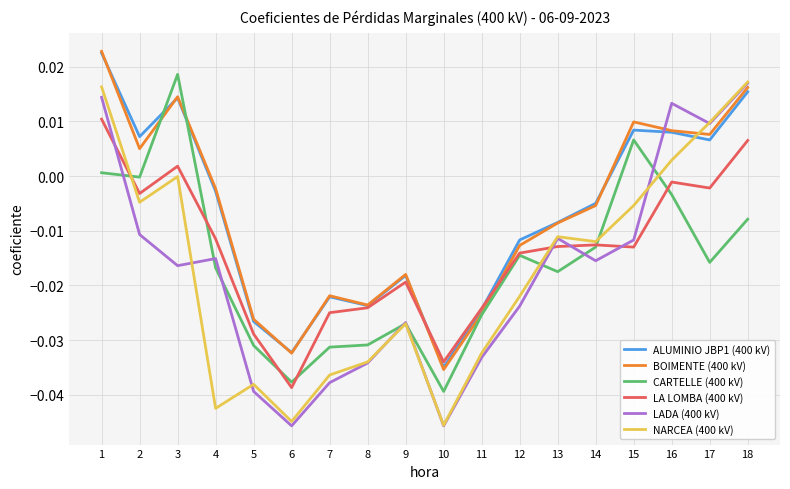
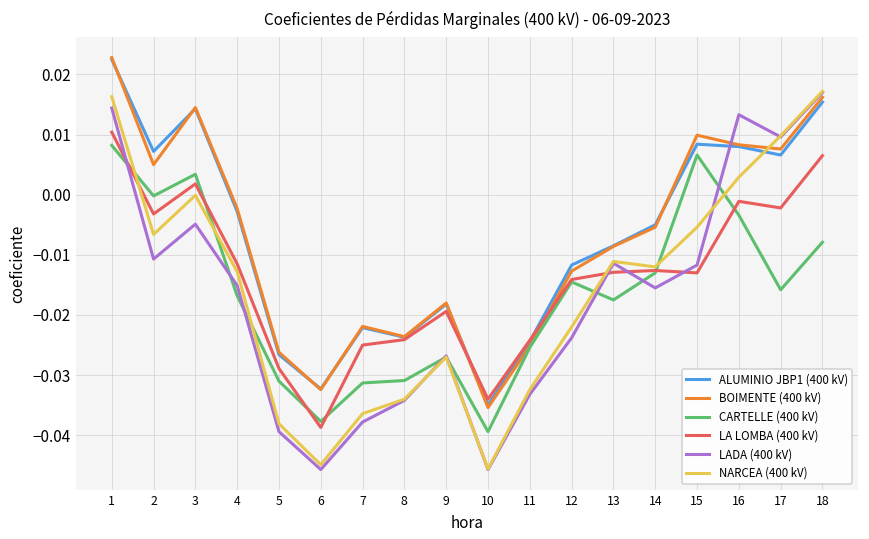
CARTELLE (400 kV), 1: 0.001 -> 0.008
NARCEA (400 kV), 2: -0.005 -> -0.007
CARTELLE (400 kV), 3: 0.019 -> 0.003
LADA (400 kV), 3: -0.016 -> -0.005
NARCEA (400 kV), 4: -0.043 -> -0.013
